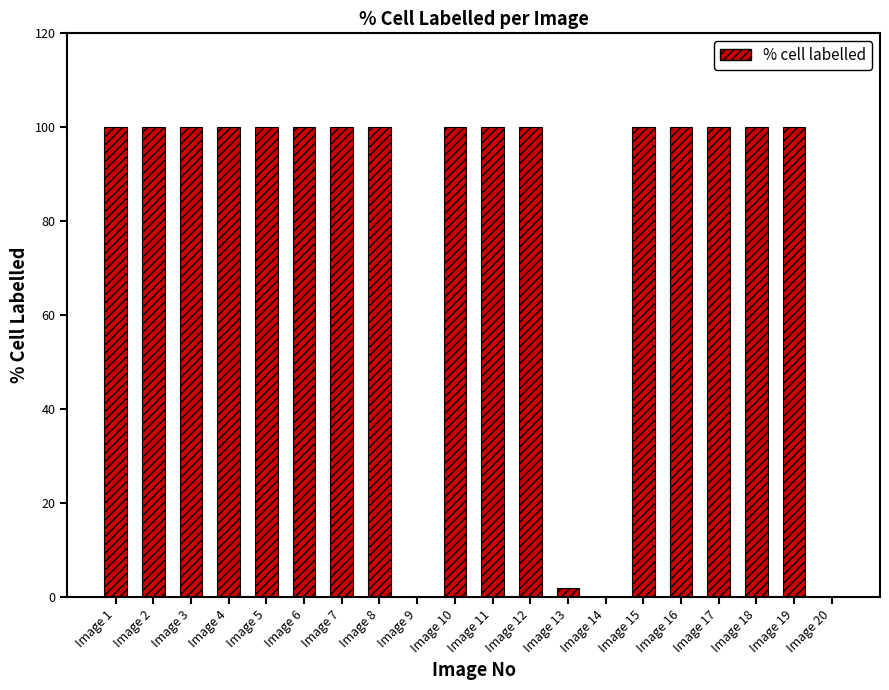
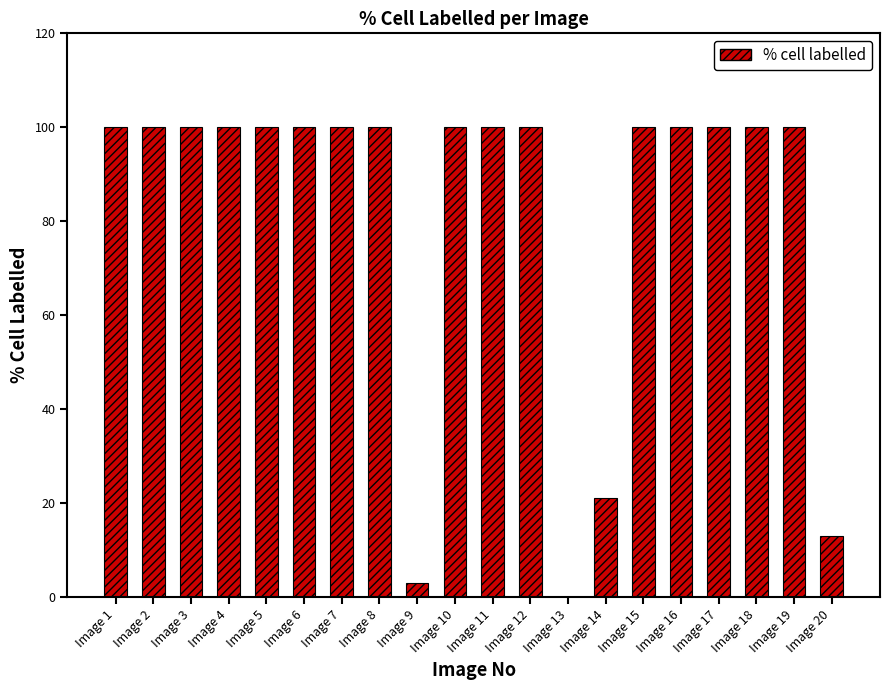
Image 9: 0 -> 3
Image 13: 2 -> 0
Image 14: 0 -> 21
Image 20: 0 -> 13
